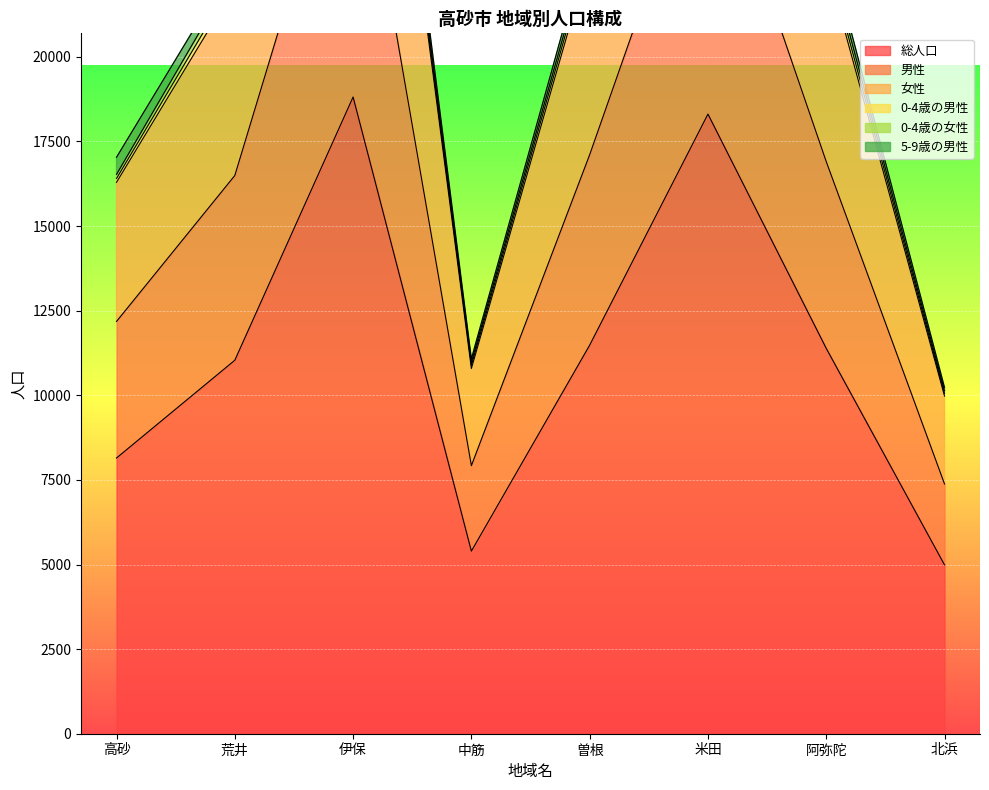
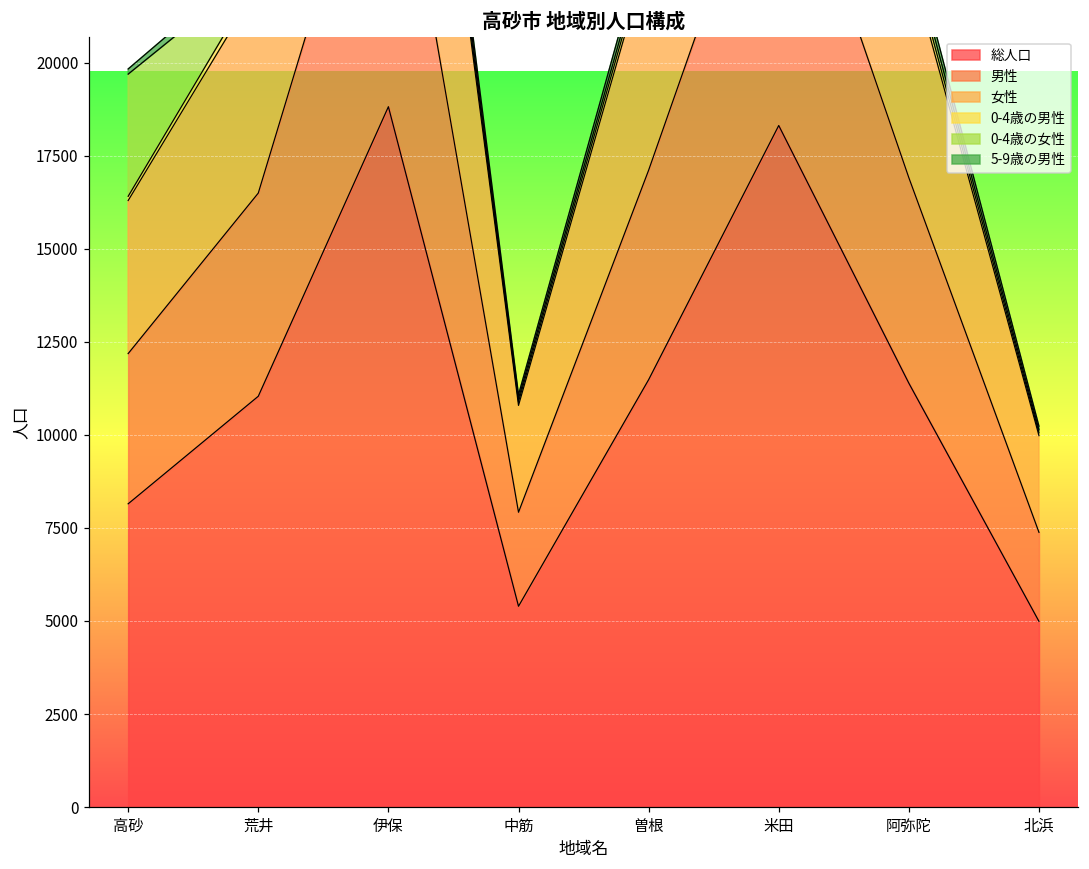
0-4歳の女性, 高砂: 100 -> 3300
5-9歳の男性, 高砂: 500 -> 100
